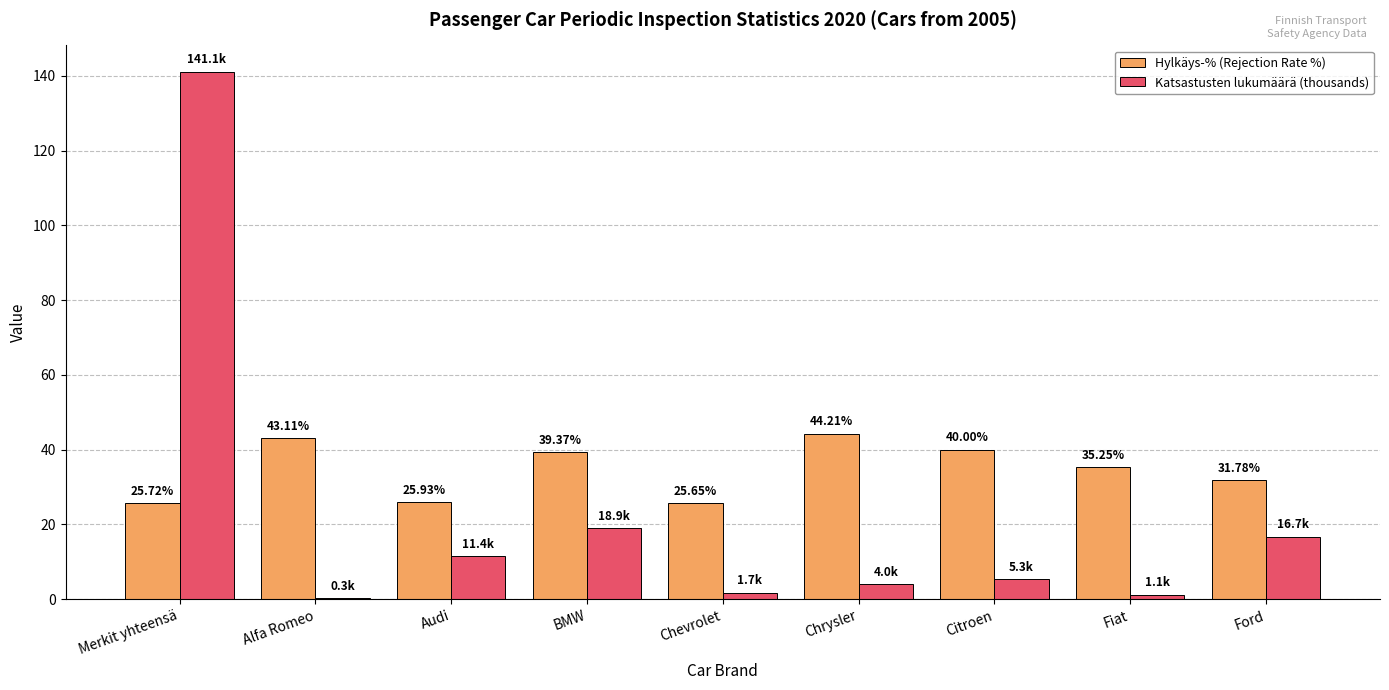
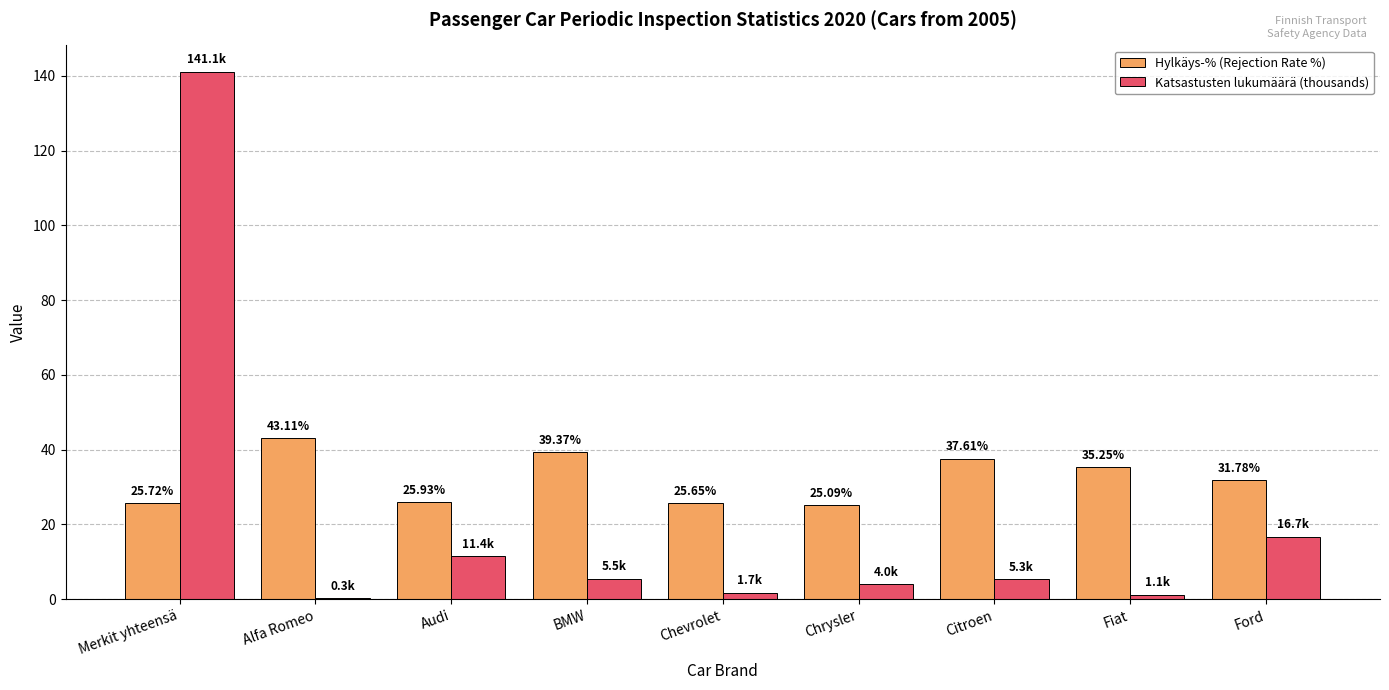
Katsastusten lukumäärä (thousands), BMW: 18.9k -> 5.5k
Hylkäys-% (Rejection Rate %), Chrysler: 44.21% -> 25.09%
Hylkäys-% (Rejection Rate %), Citroen: 40.00% -> 37.61%
